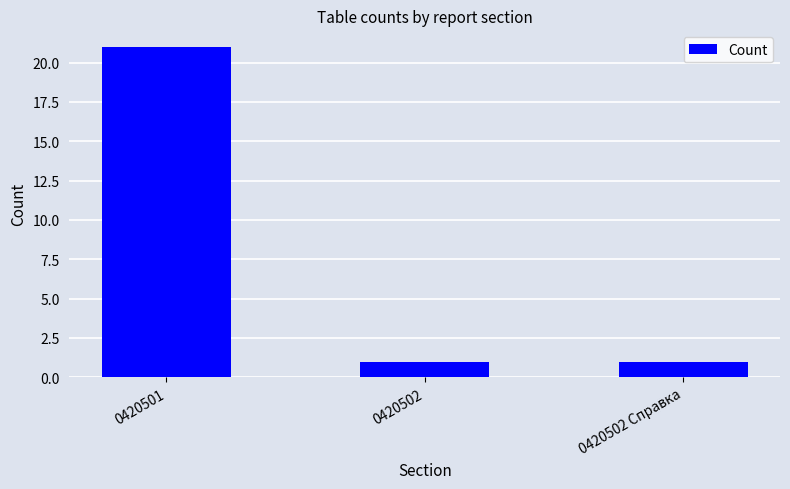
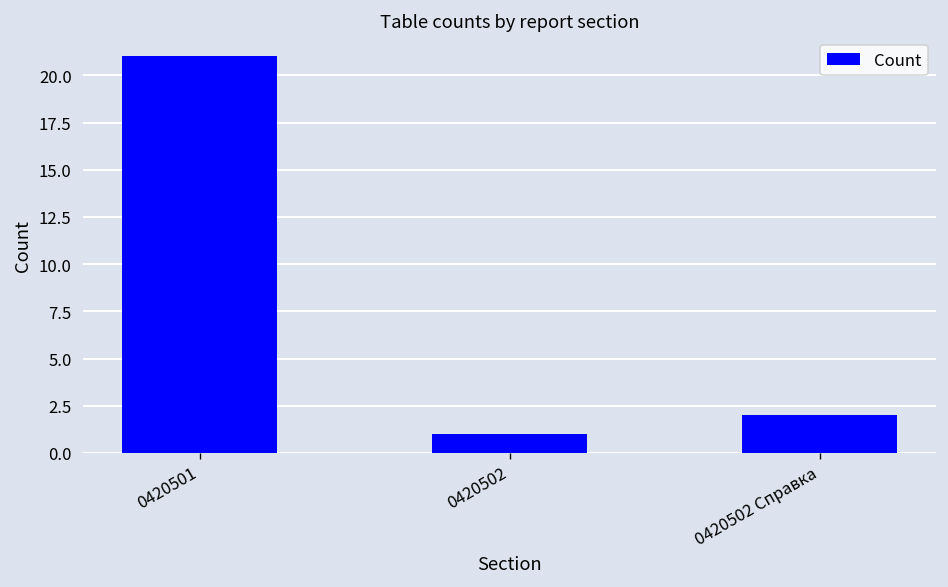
0420502 Справка: 1 -> 2
